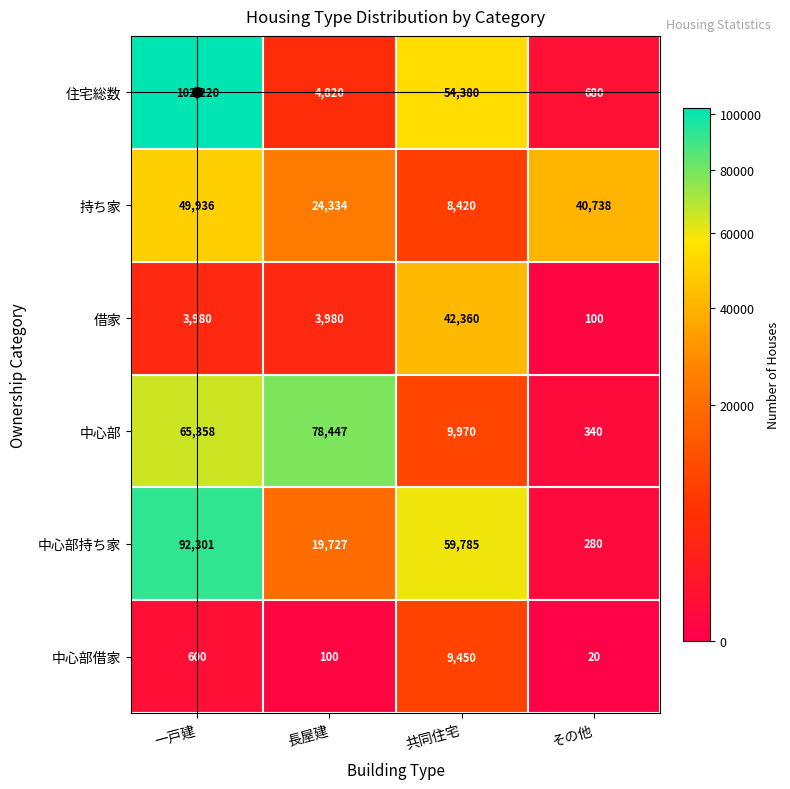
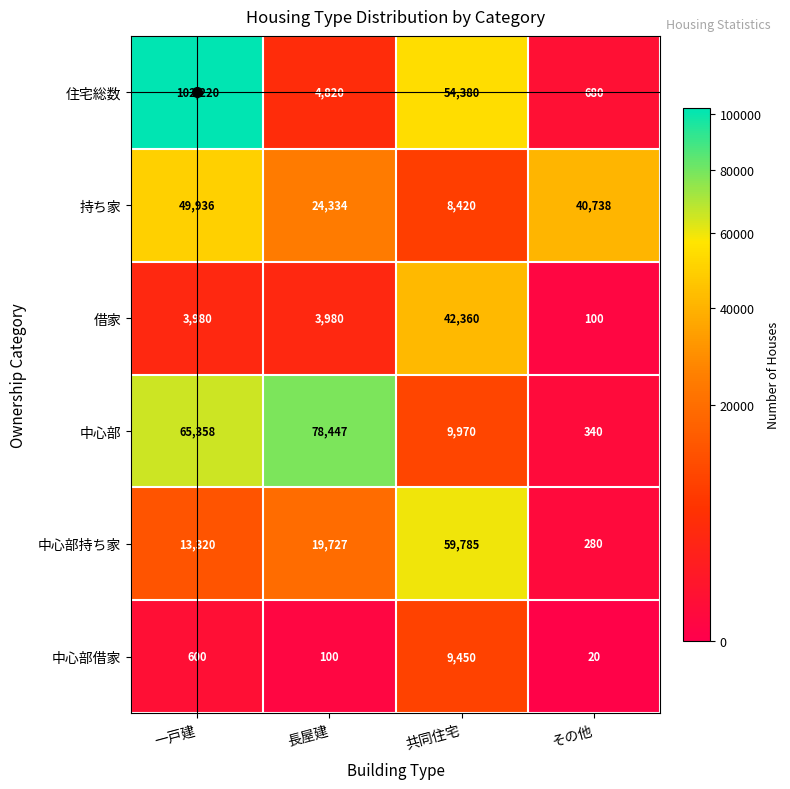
中心部持ち家, 一戸建: 92,301 -> 13,320
